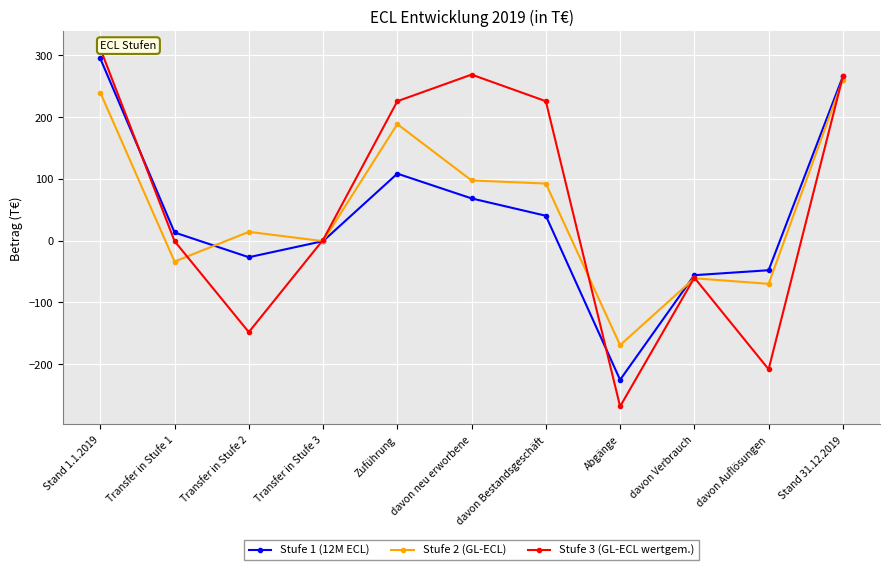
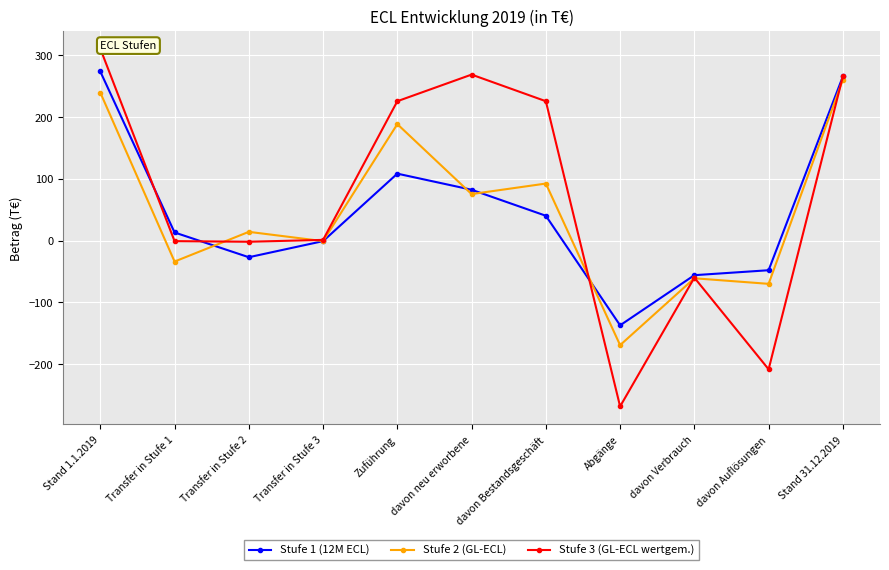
Stufe 1 (12M ECL), Stand 1.1.2019: 290 -> 270
Stufe 3 (GL-ECL wertgem.), Transfer in Stufe 2: -150 -> 0
Stufe 1 (12M ECL), davon neu erworbene: 70 -> 80
Stufe 2 (GL-ECL), davon neu erworbene: 100 -> 80
Stufe 1 (12M ECL), Abgänge: -230 -> -140
